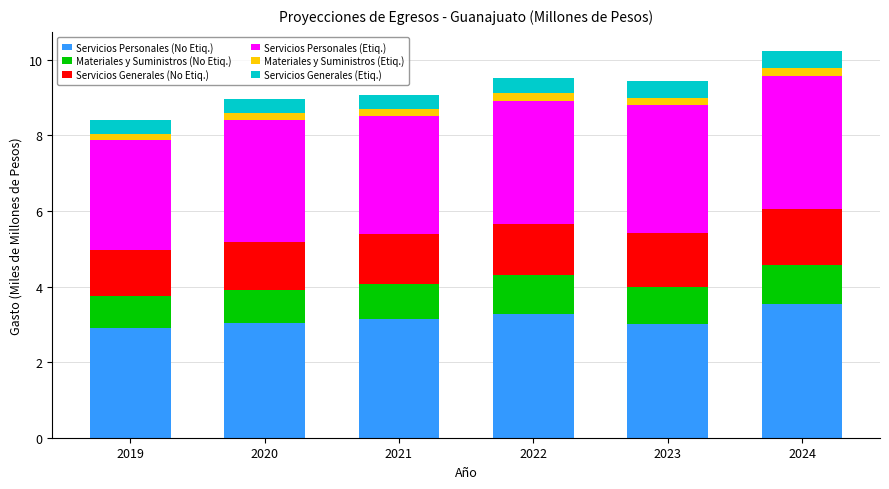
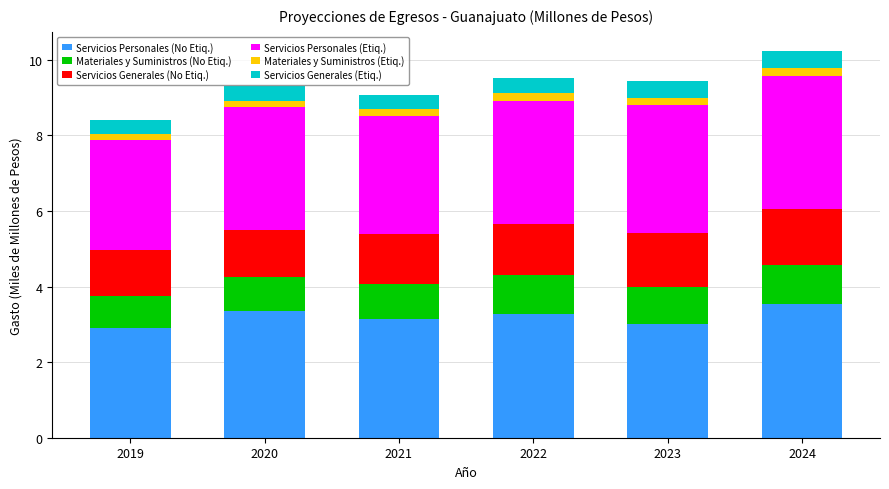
Servicios Personales (No Etiq.), 2020: 3.0 -> 3.4
